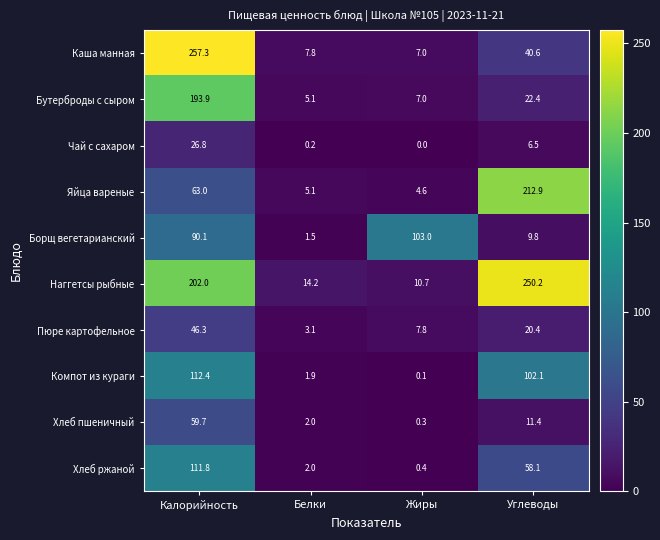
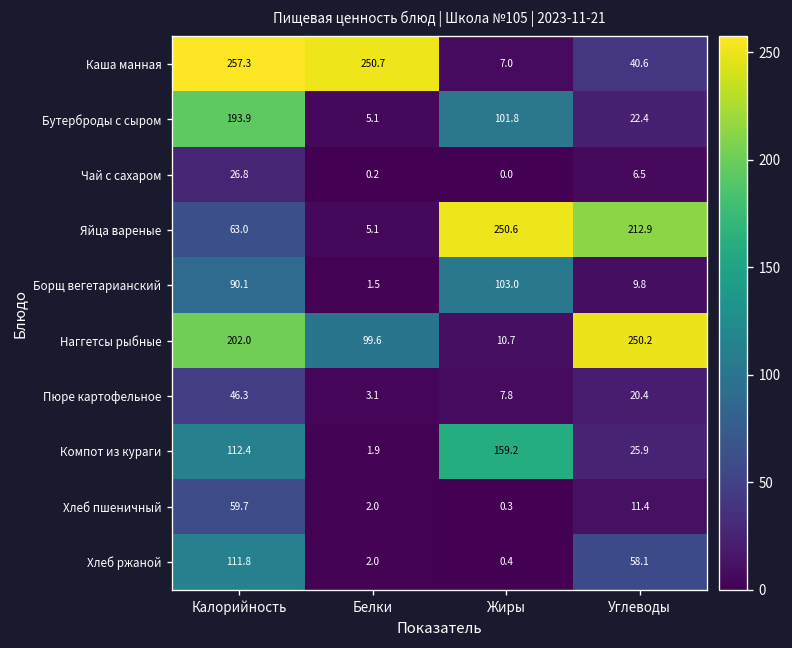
Каша манная, Белки: 7.8 -> 250.7
Бутерброды с сыром, Жиры: 7.0 -> 101.8
Яйца вареные, Жиры: 4.6 -> 250.6
Наггетсы рыбные, Белки: 14.2 -> 99.6
Компот из кураги, Жиры: 0.1 -> 159.2
Компот из кураги, Углеводы: 102.1 -> 25.9
